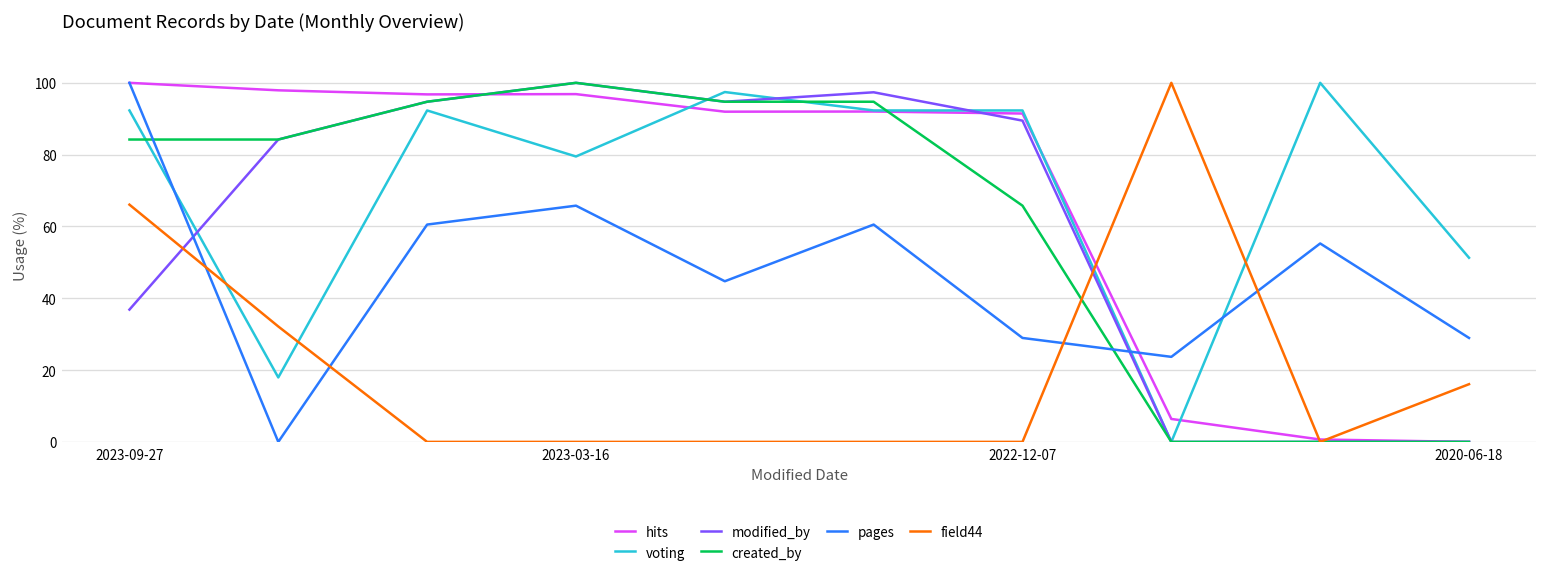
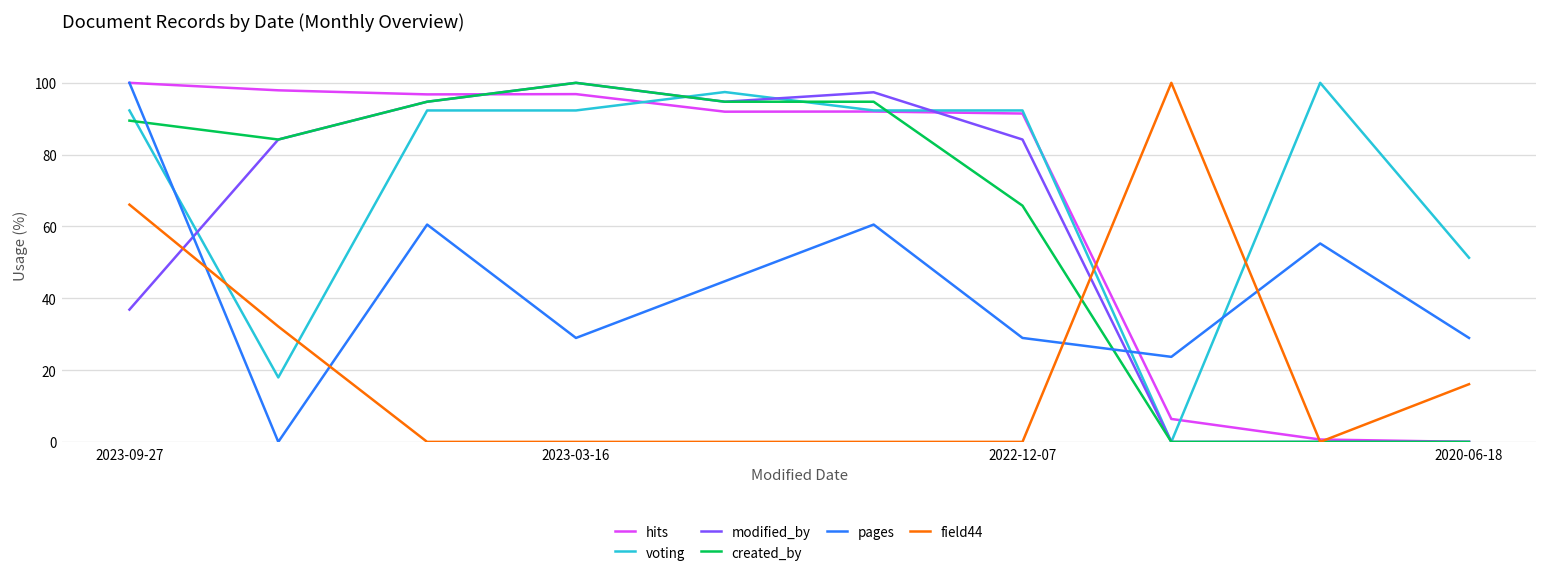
created_by, 2023-09-27: 84 -> 89
voting, 2023-03-16: 79 -> 92
pages, 2023-03-16: 66 -> 29
modified_by, 2022-12-07: 89 -> 84
